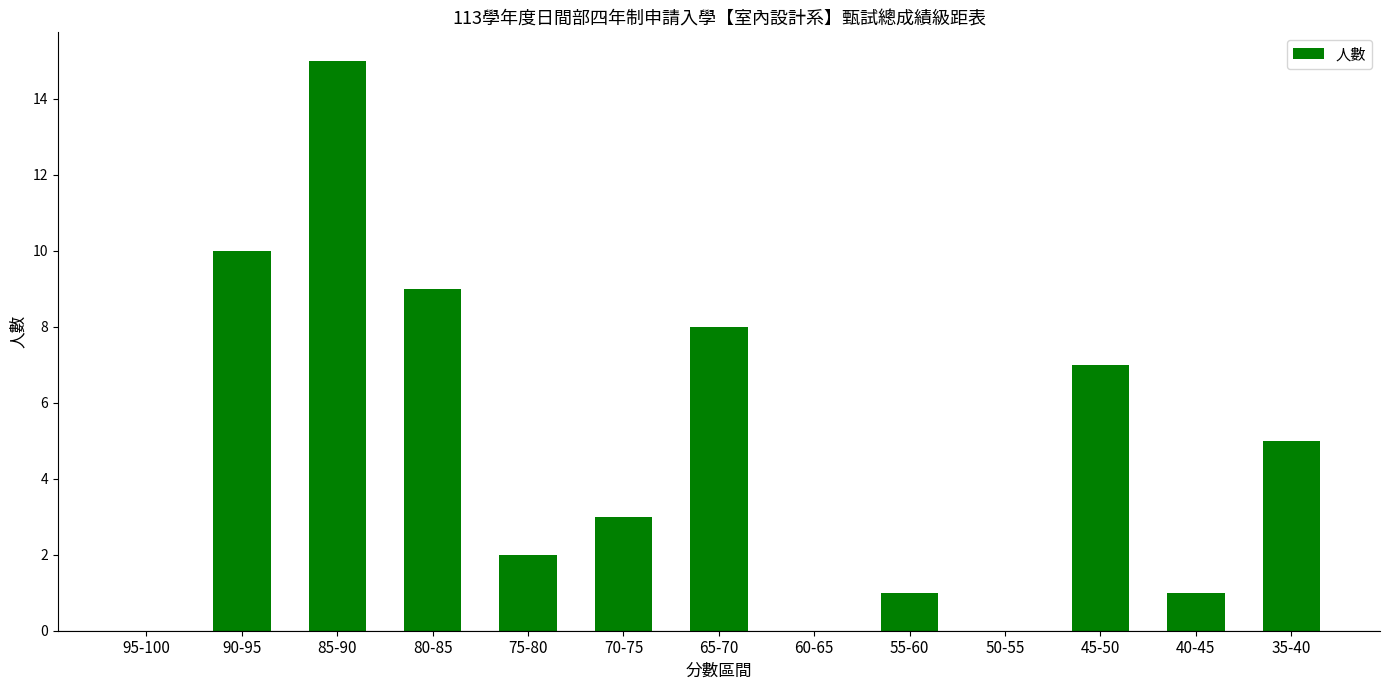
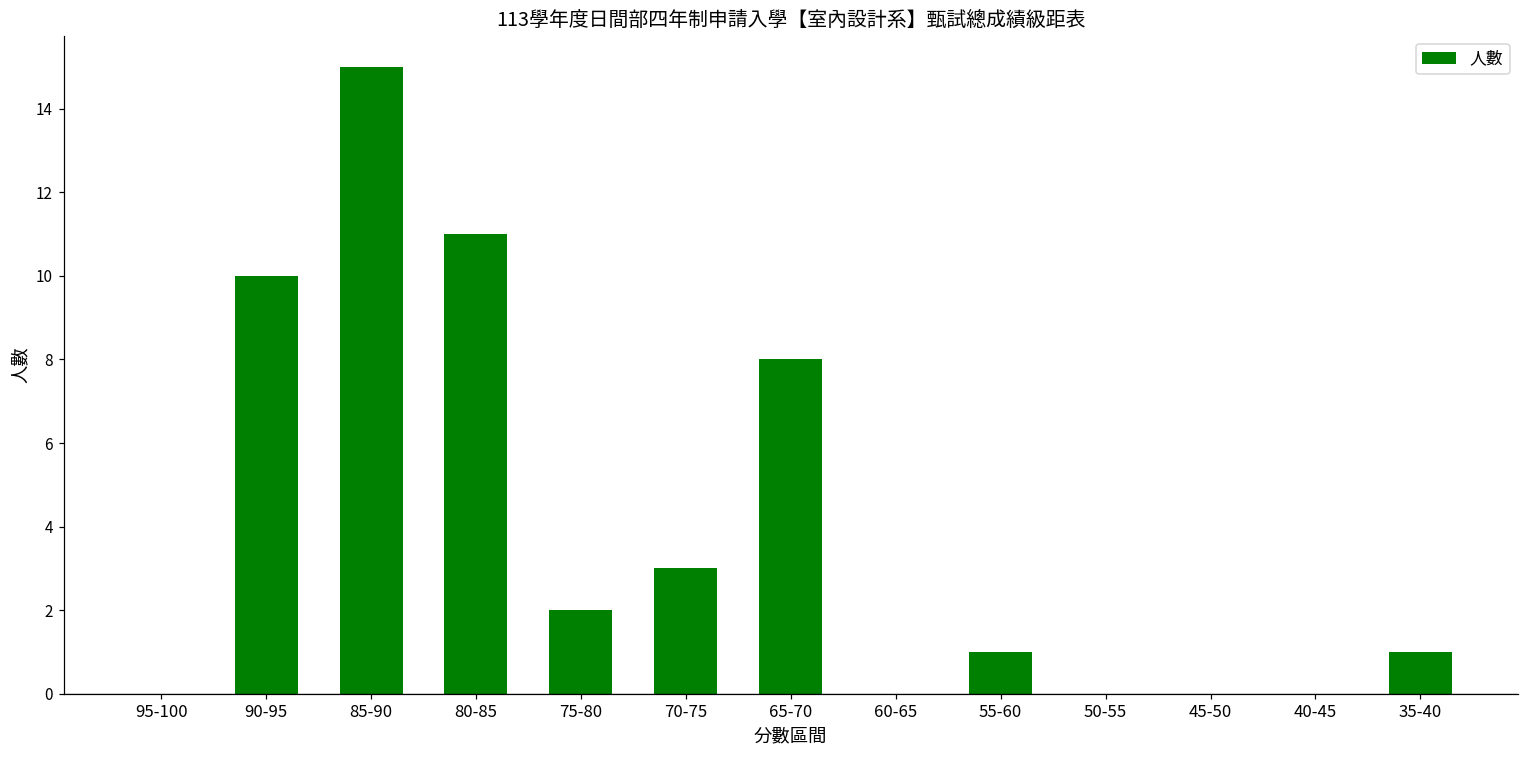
80-85: 9 -> 11
45-50: 7 -> 0
40-45: 1 -> 0
35-40: 5 -> 1
